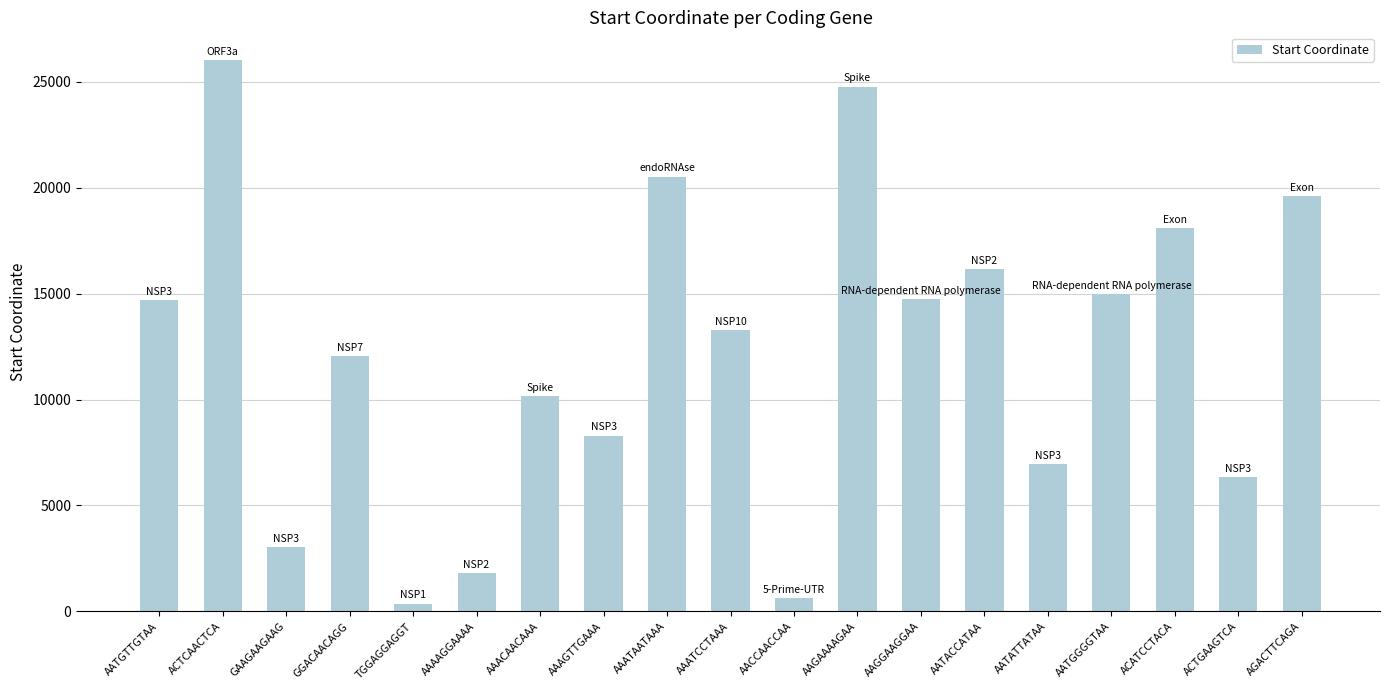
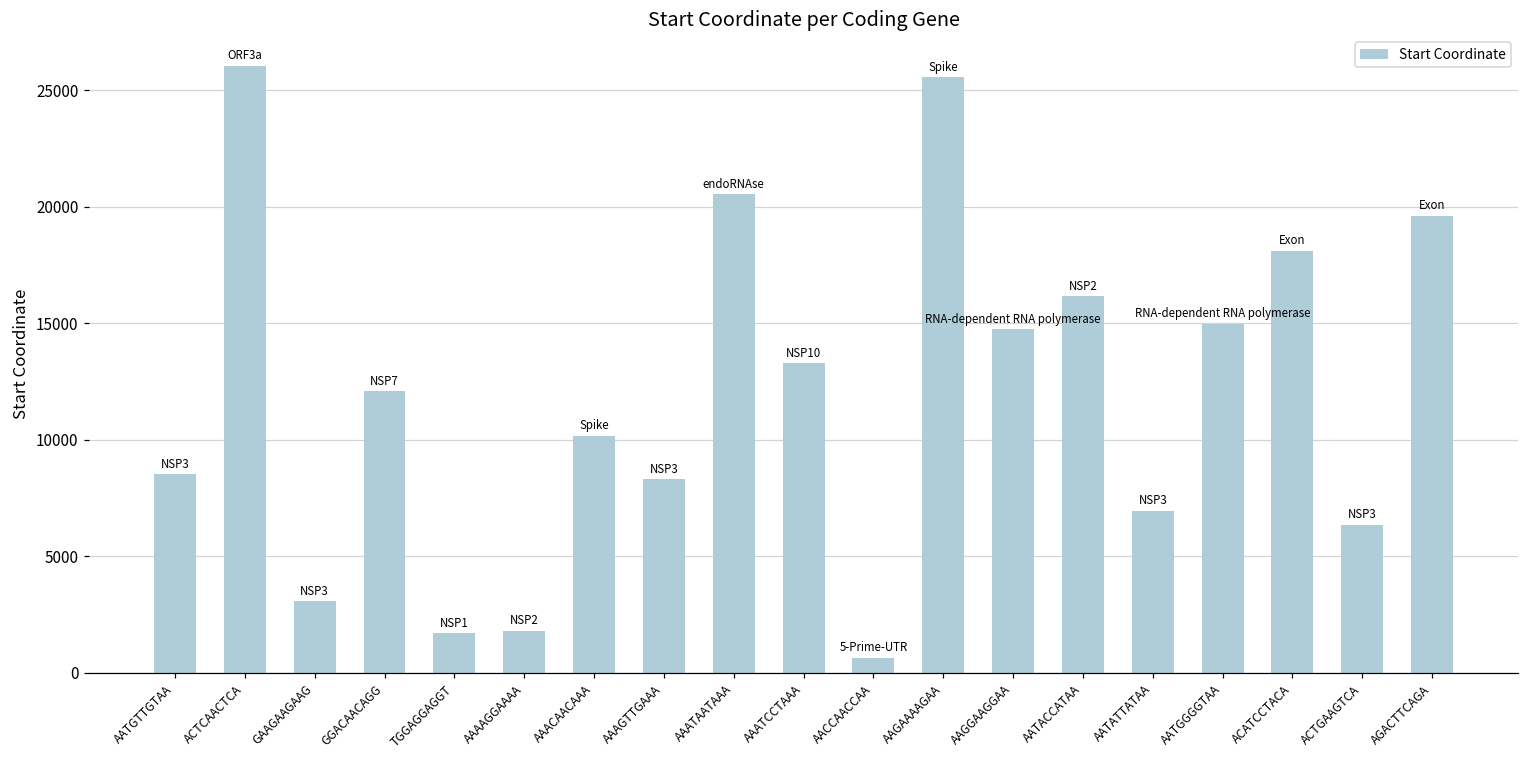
AATGTTGTAA: 14700 -> 8500
TGGAGGAGGT: 400 -> 1700
AAGAAAAGAA: 24800 -> 25600
